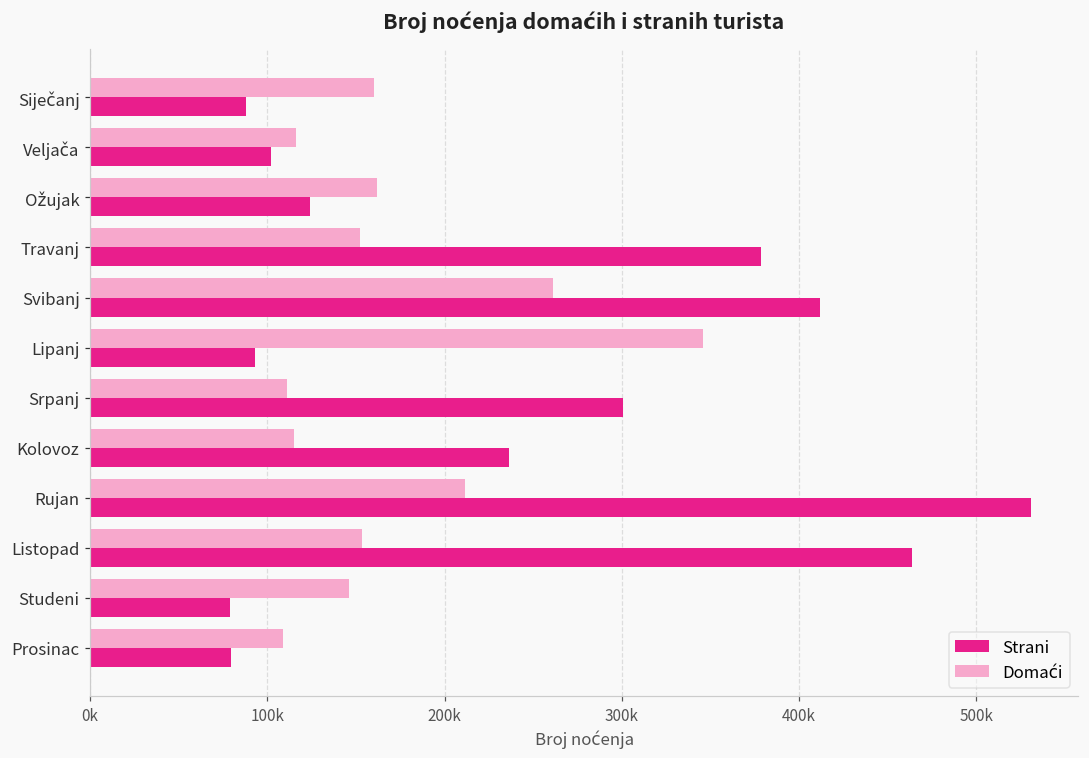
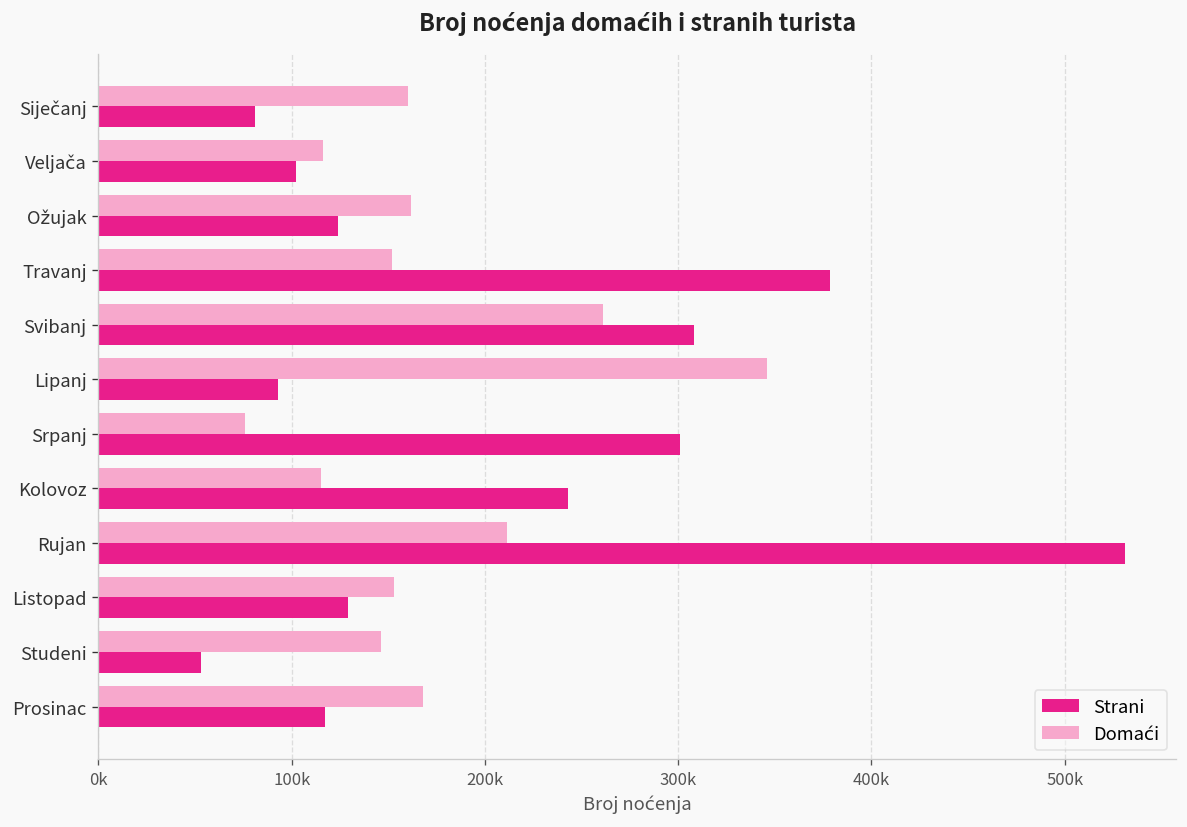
Strani, Siječanj: 88000 -> 81000
Strani, Svibanj: 412000 -> 308000
Domaći, Srpanj: 111000 -> 76000
Strani, Kolovoz: 236000 -> 243000
Strani, Listopad: 464000 -> 129000
Strani, Studeni: 79000 -> 53000
Domaći, Prosinac: 109000 -> 168000
Strani, Prosinac: 79000 -> 117000
